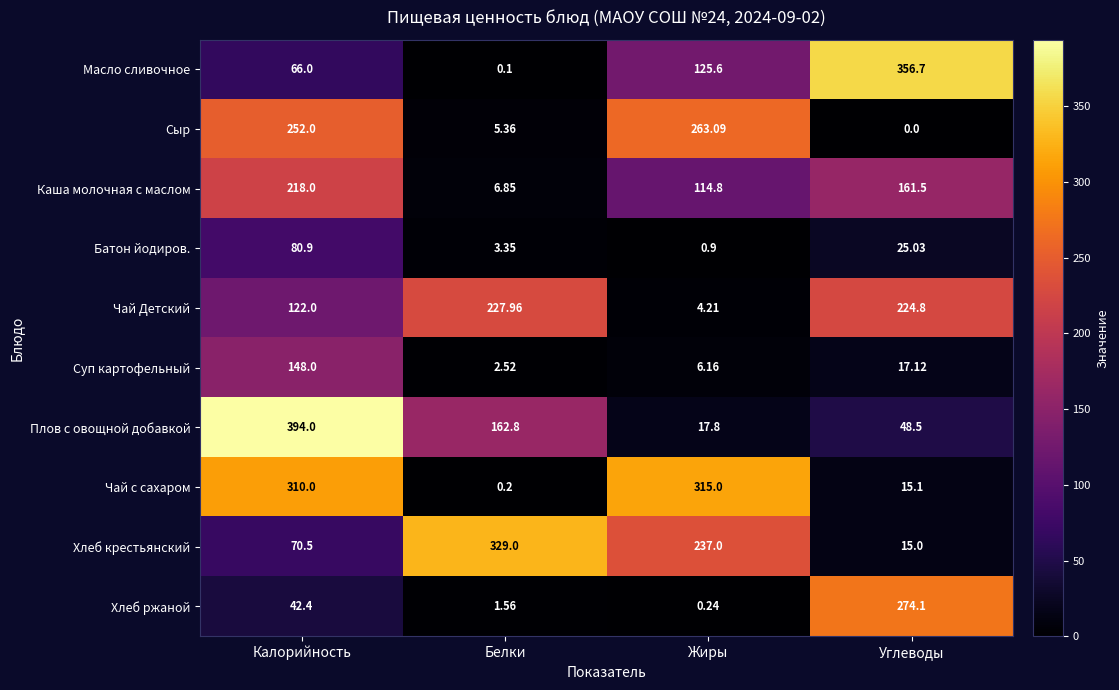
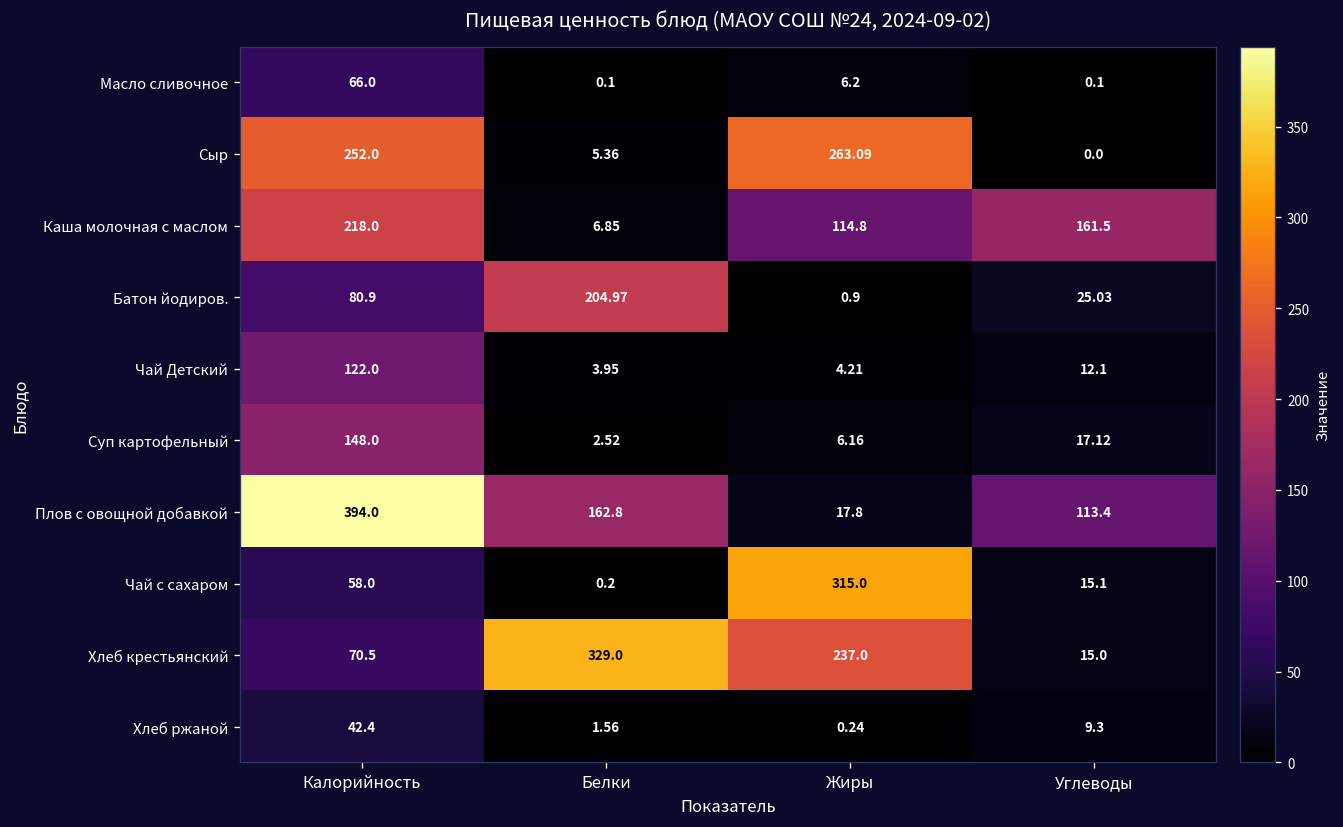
Масло сливочное, Жиры: 125.6 -> 6.2
Масло сливочное, Углеводы: 356.7 -> 0.1
Батон йодиров., Белки: 3.35 -> 204.97
Чай Детский, Белки: 227.96 -> 3.95
Чай Детский, Углеводы: 224.8 -> 12.1
Плов с овощной добавкой, Углеводы: 48.5 -> 113.4
Чай с сахаром, Калорийность: 310.0 -> 58.0
Хлеб ржаной, Углеводы: 274.1 -> 9.3
